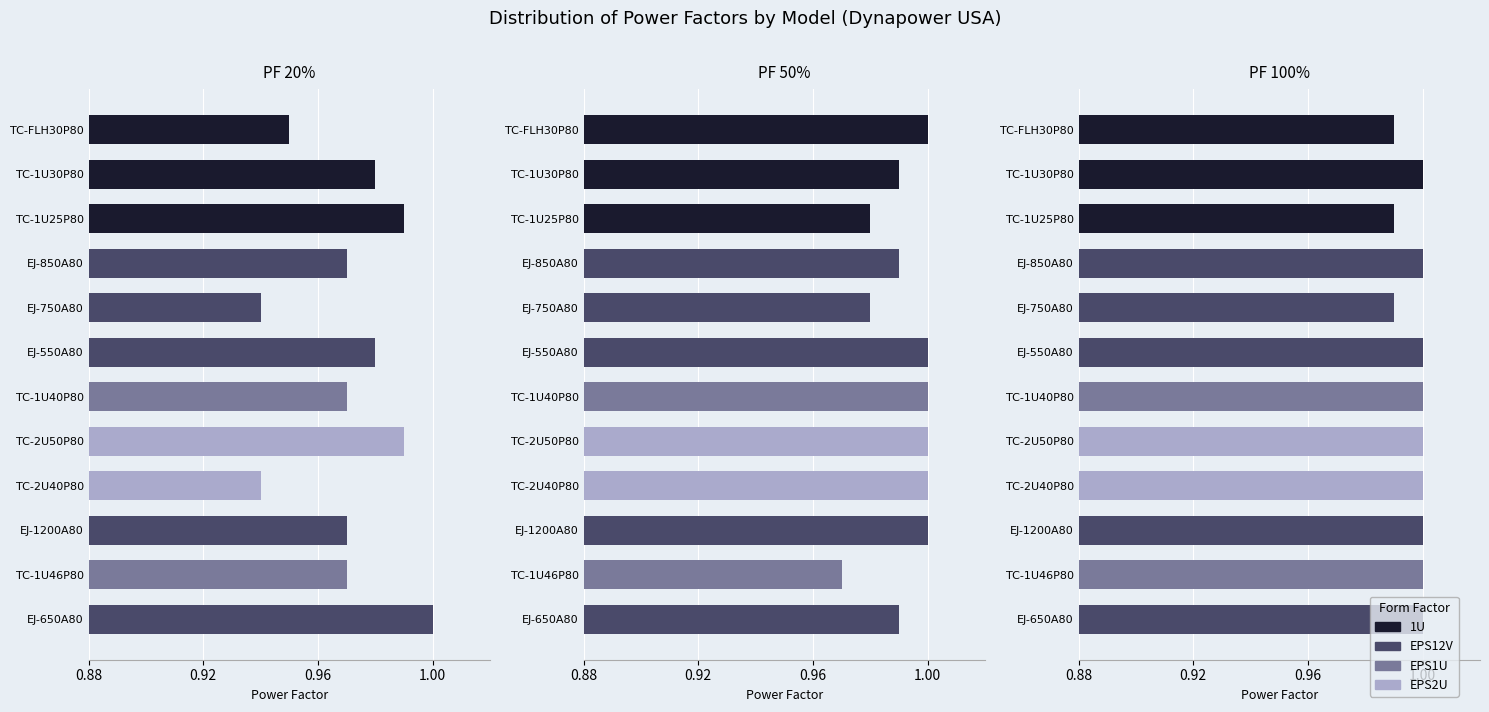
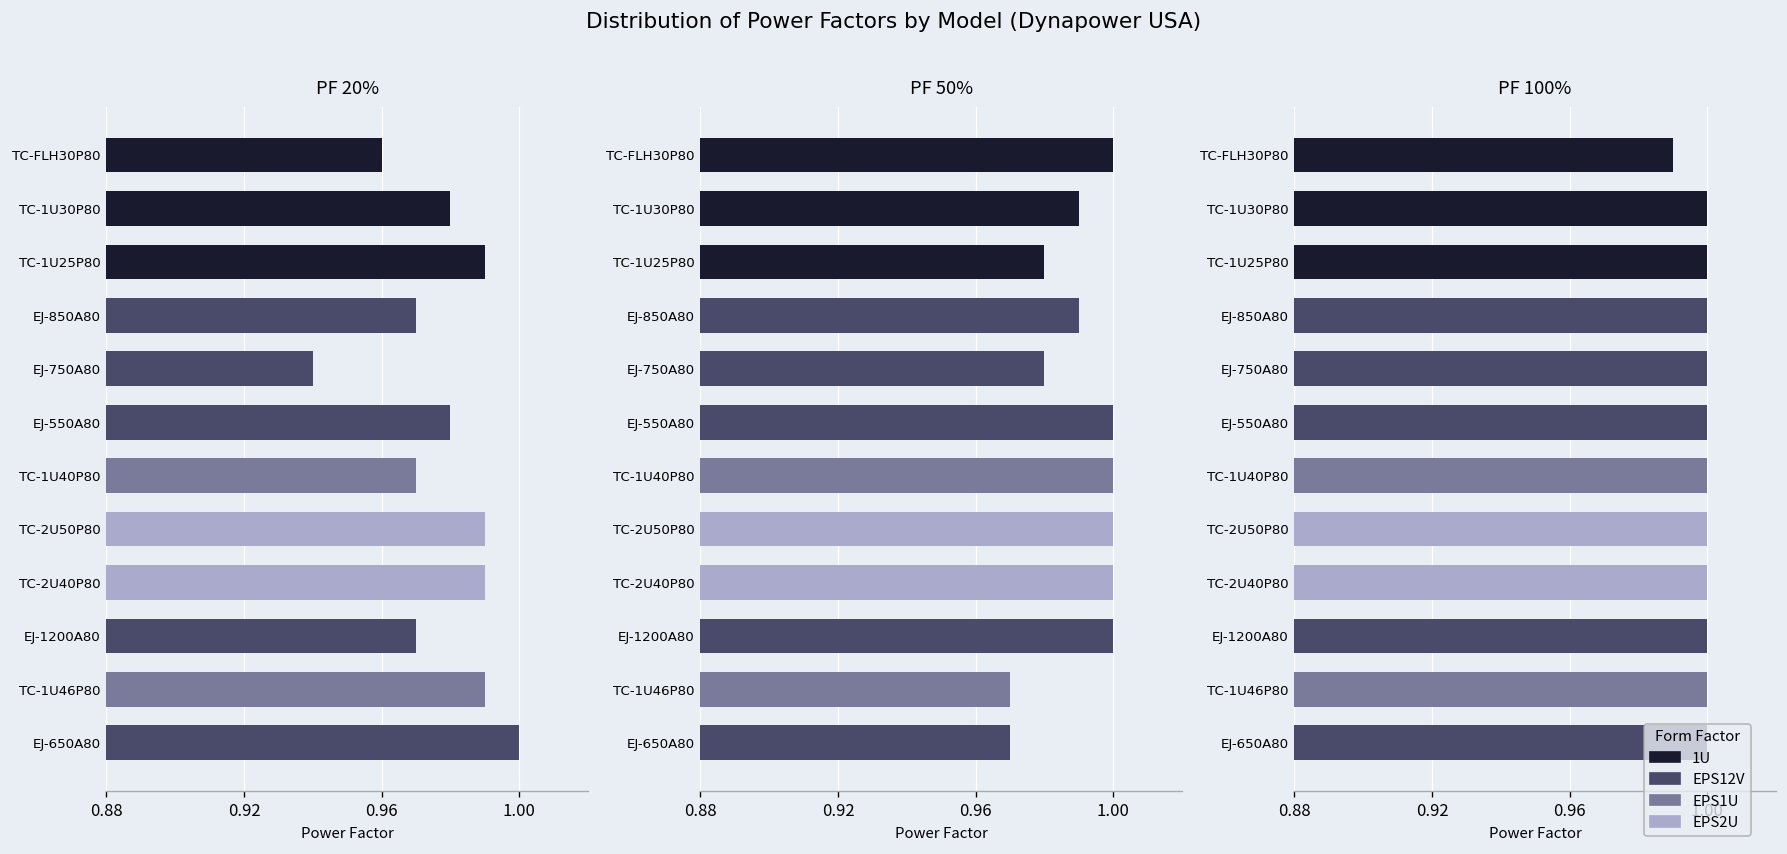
PF 20%, TC-FLH30P80: 0.95 -> 0.96
PF 20%, TC-2U40P80: 0.94 -> 0.99
PF 20%, TC-1U46P80: 0.97 -> 0.99
PF 50%, EJ-650A80: 0.99 -> 0.97
PF 100%, TC-1U25P80: 0.99 -> 1.00
PF 100%, EJ-750A80: 0.99 -> 1.00
